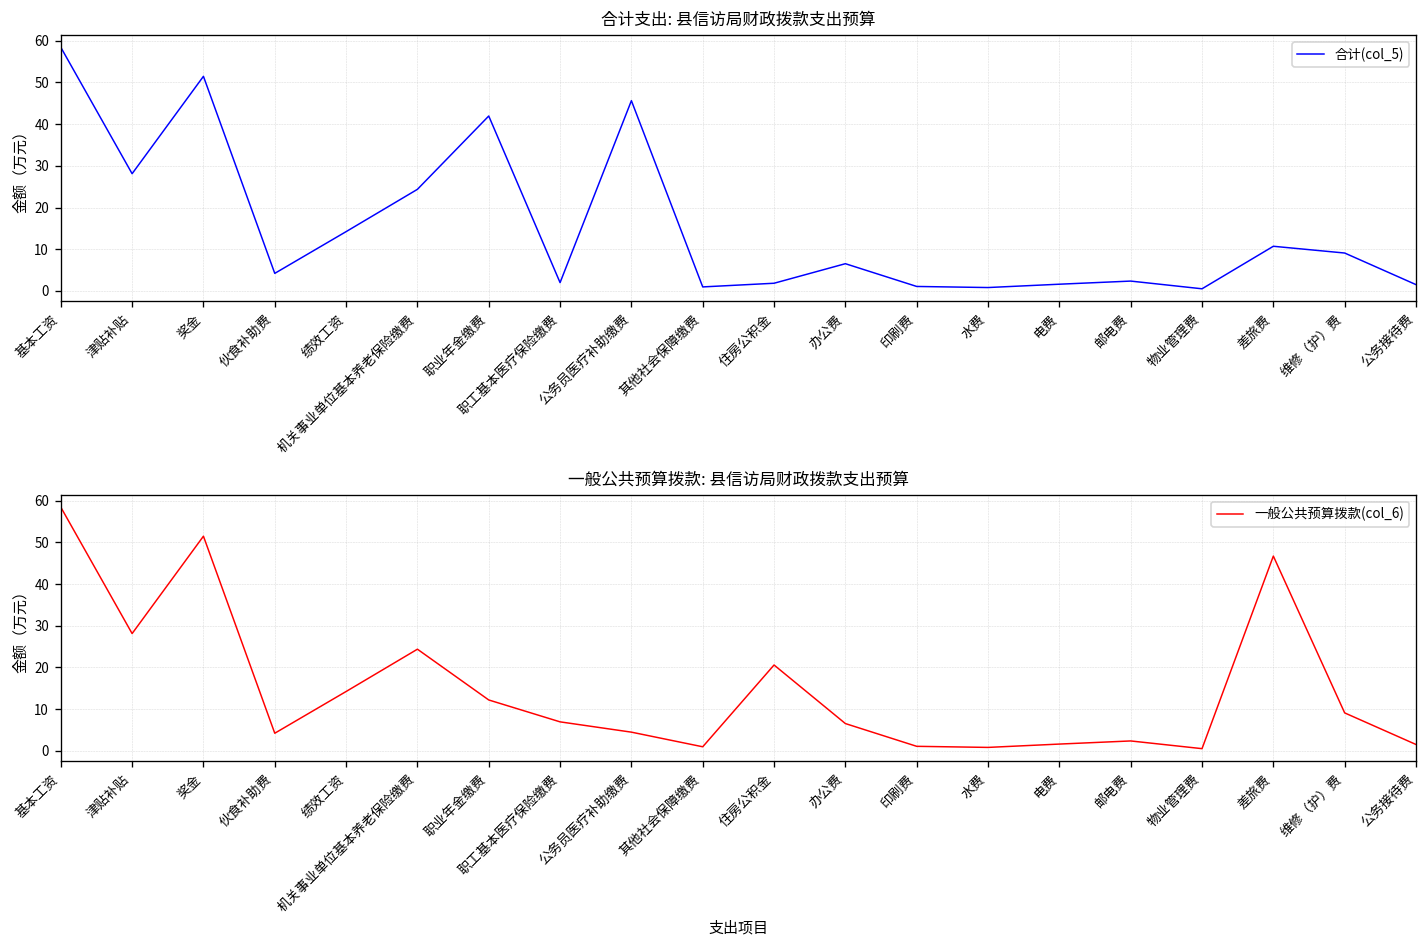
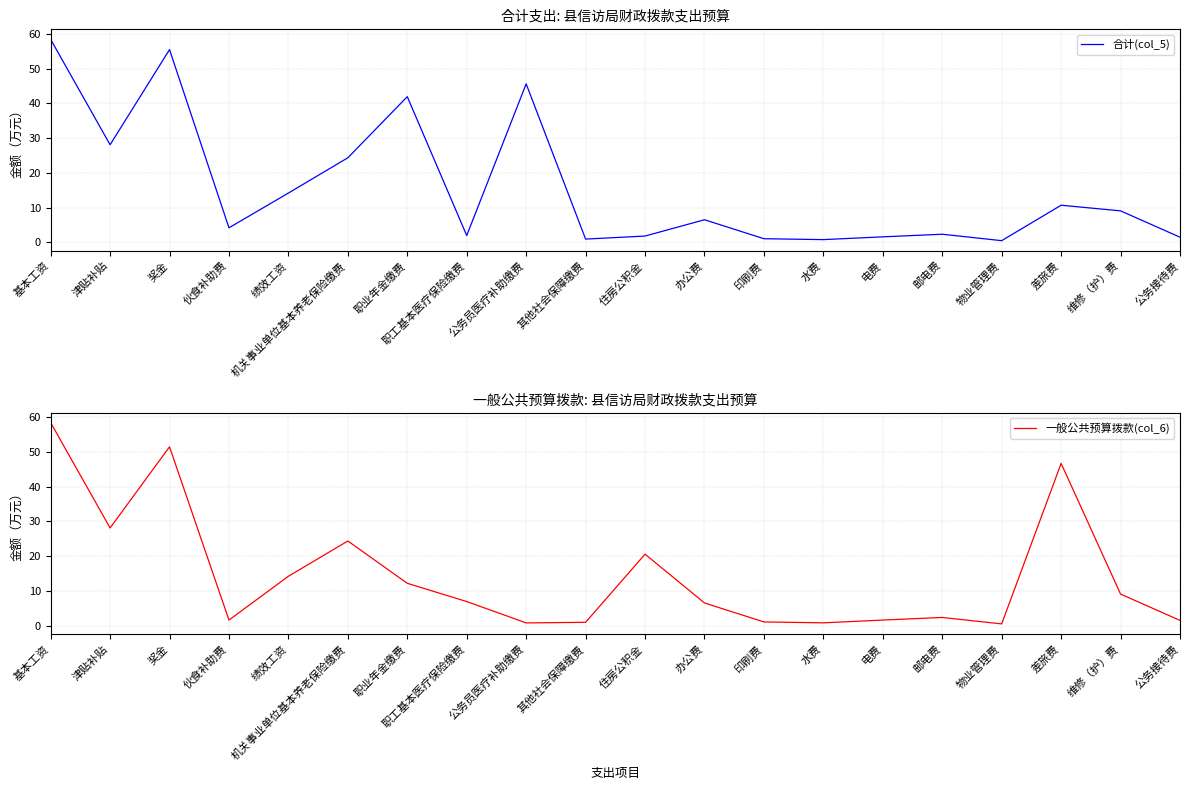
合计支出: 县信访局财政拨款支出预算, 奖金: 51 -> 56
一般公共预算拨款: 县信访局财政拨款支出预算, 伙食补助费: 4 -> 2
一般公共预算拨款: 县信访局财政拨款支出预算, 公务员医疗补助缴费: 4 -> 1
